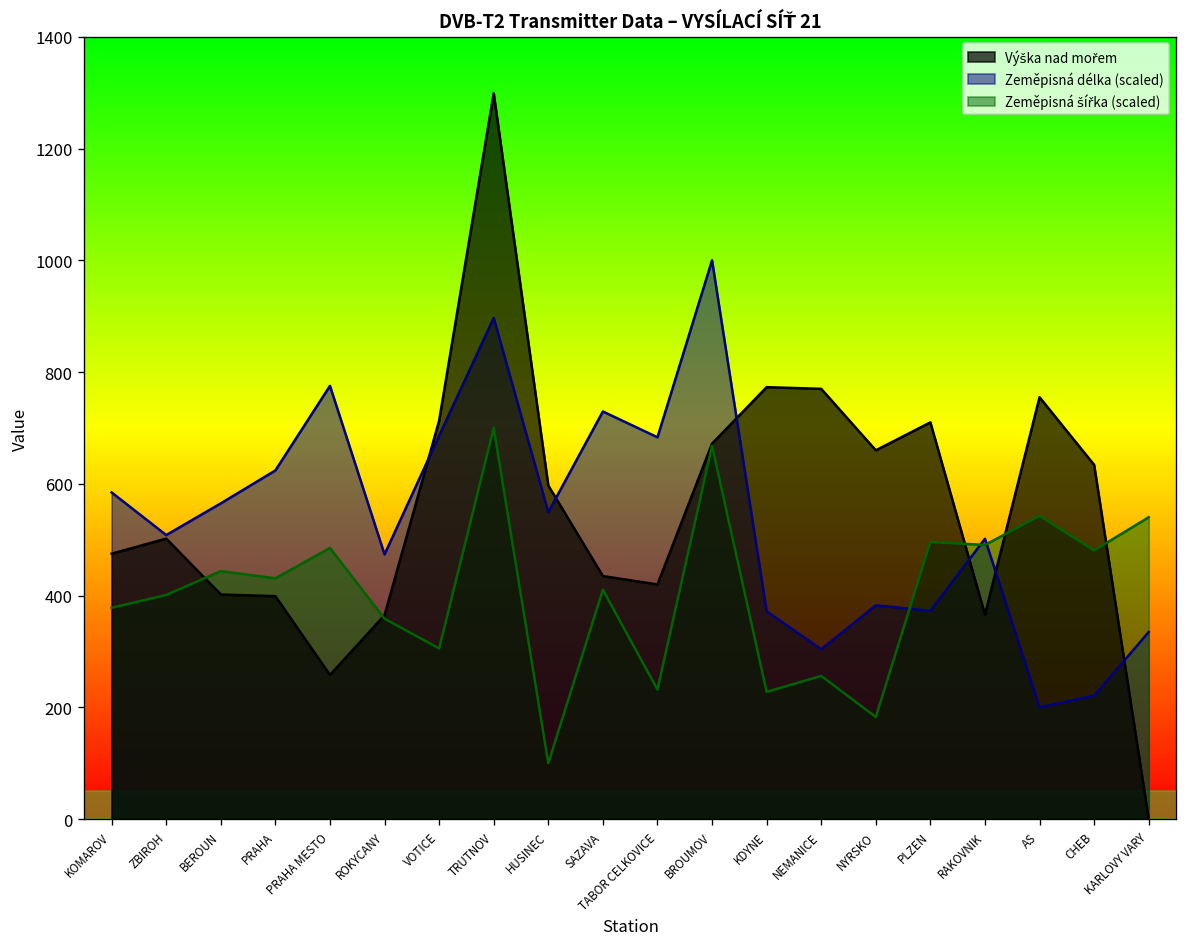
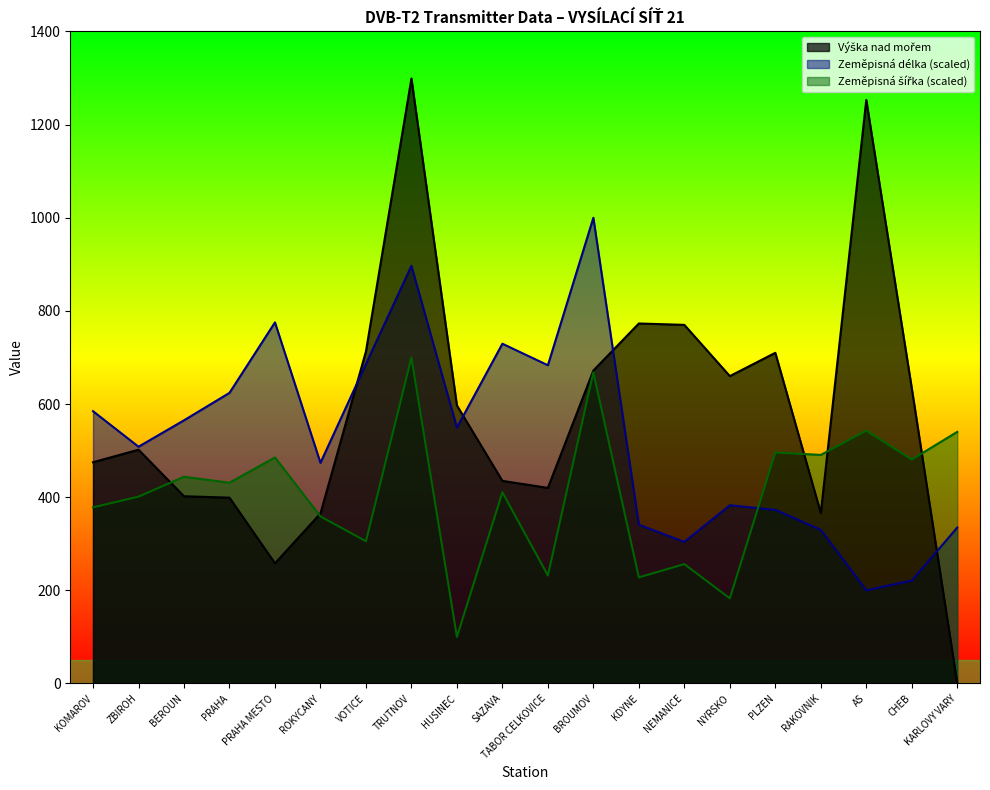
Zeměpisná délka (scaled), KDYNE: 370 -> 340
Zeměpisná délka (scaled), RAKOVNIK: 500 -> 330
Výška nad mořem, AS: 760 -> 1250
